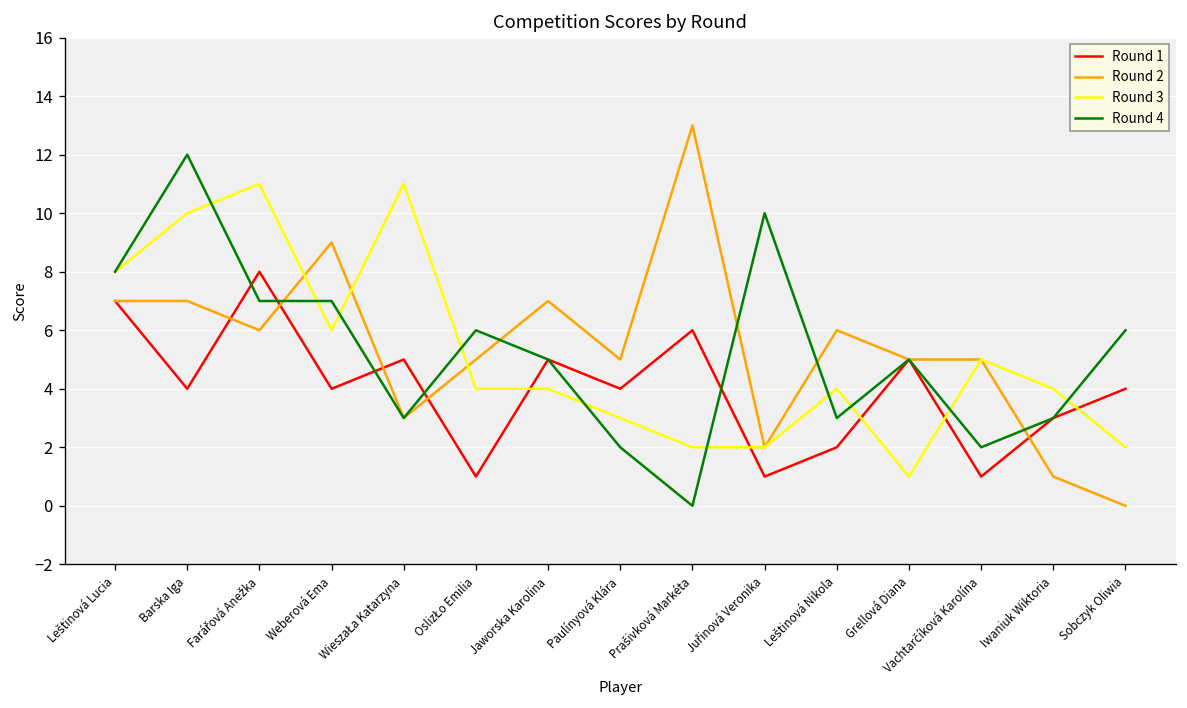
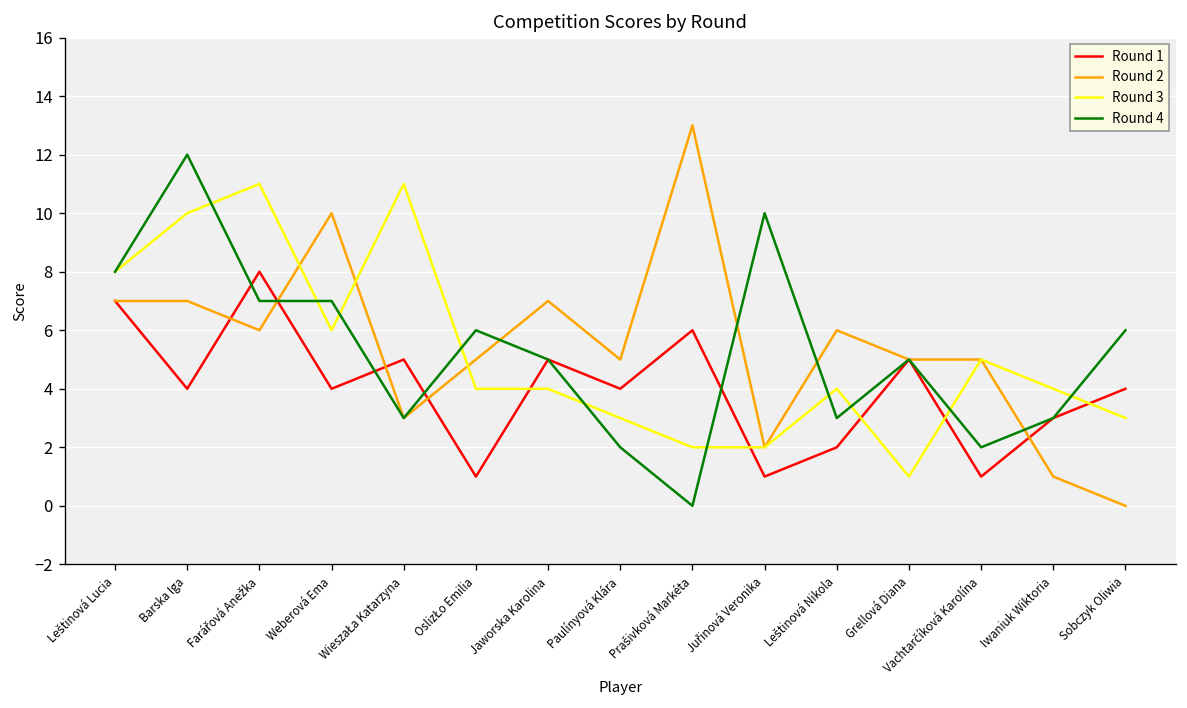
Round 2, Weberová Ema: 9 -> 10
Round 3, Sobczyk Oliwia: 2 -> 3
